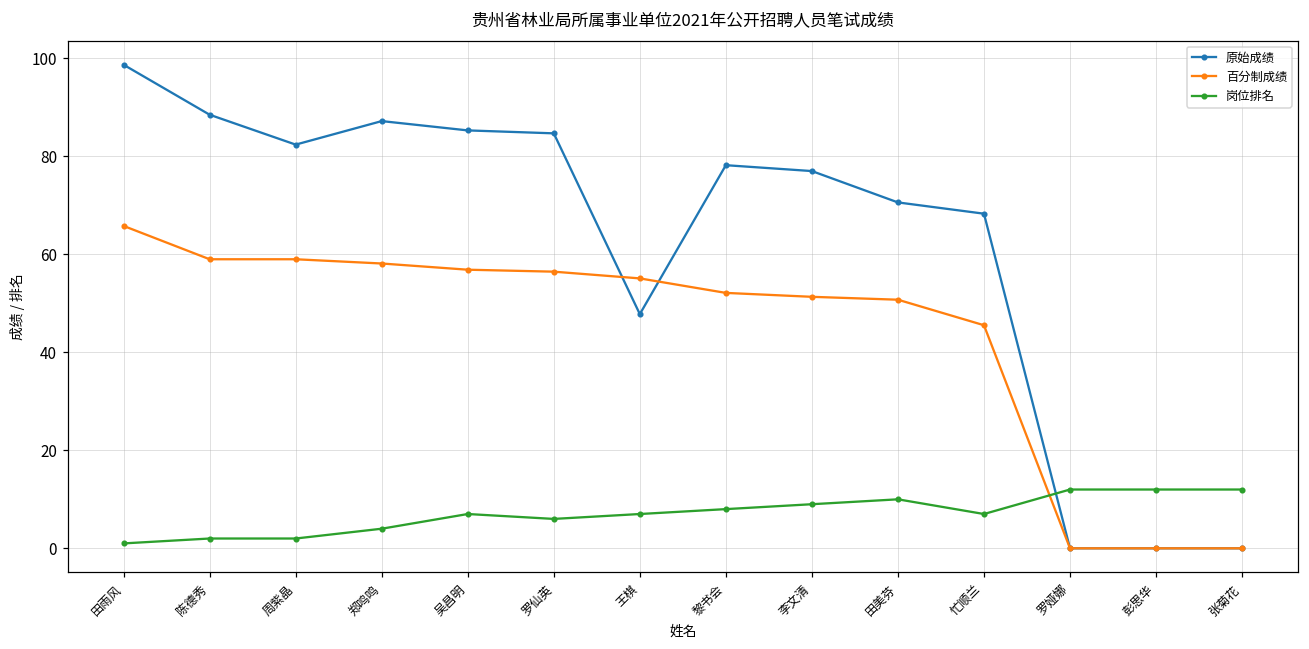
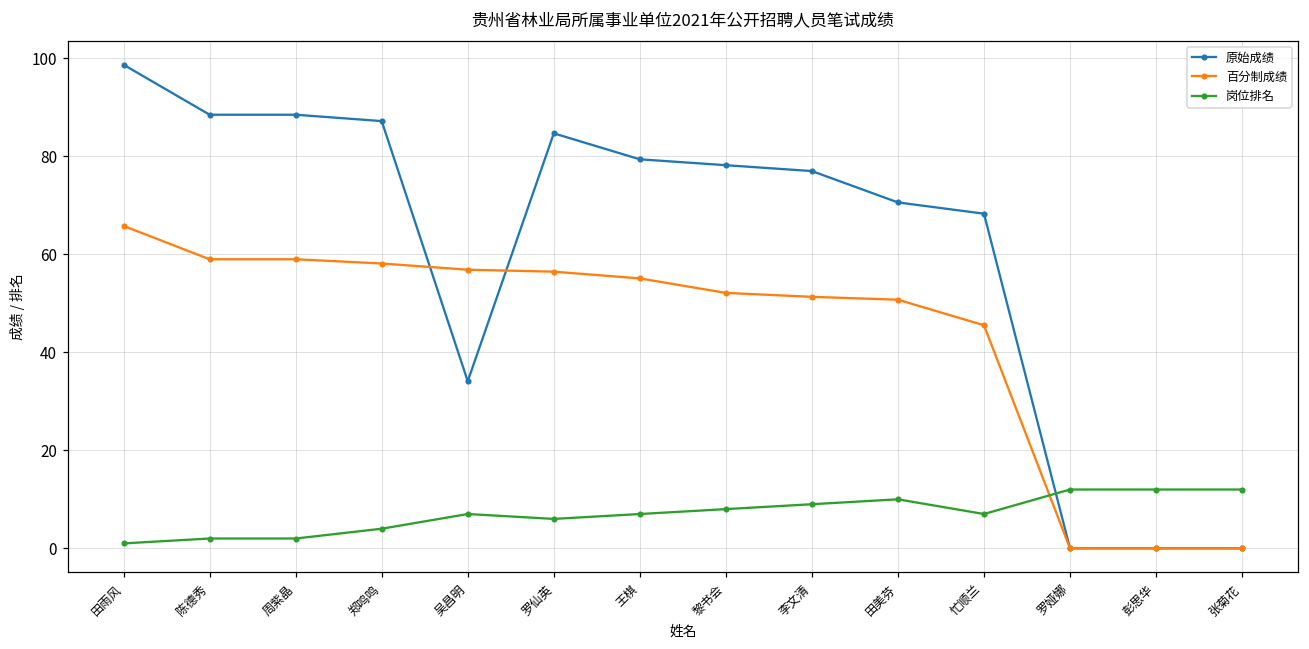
原始成绩, 周紫晶: 82 -> 89
原始成绩, 吴昌明: 85 -> 34
原始成绩, 王棋: 48 -> 79
